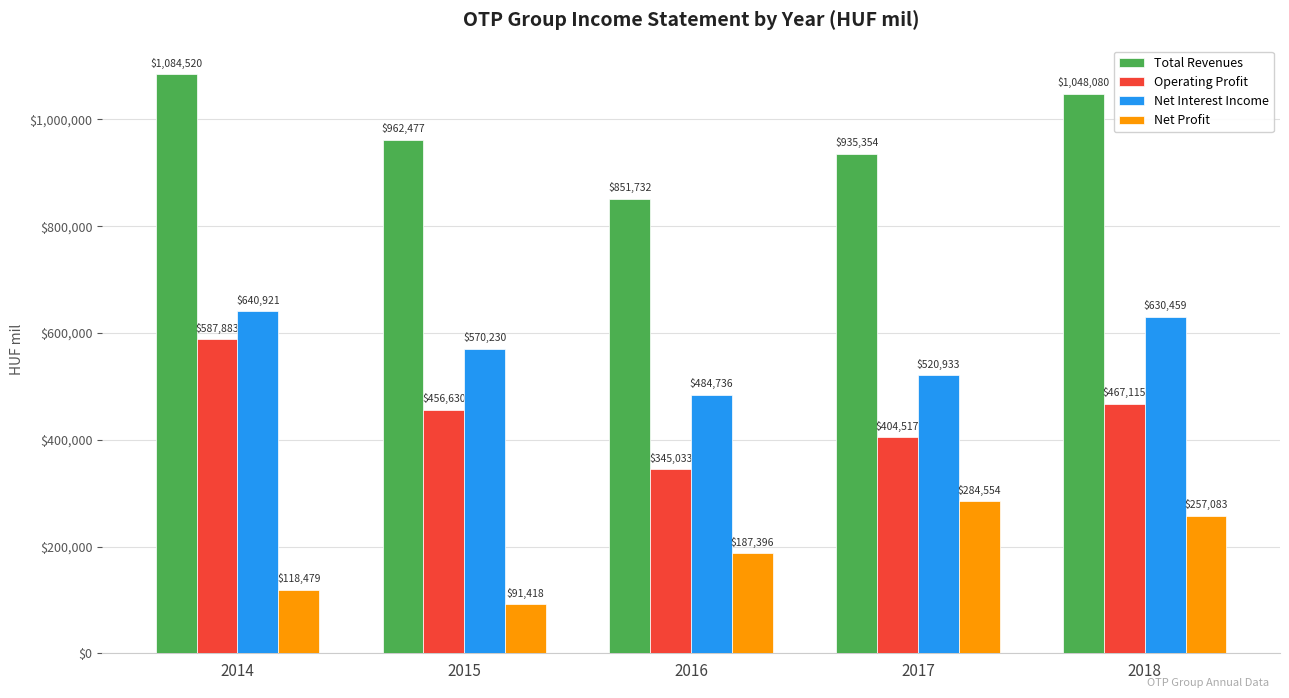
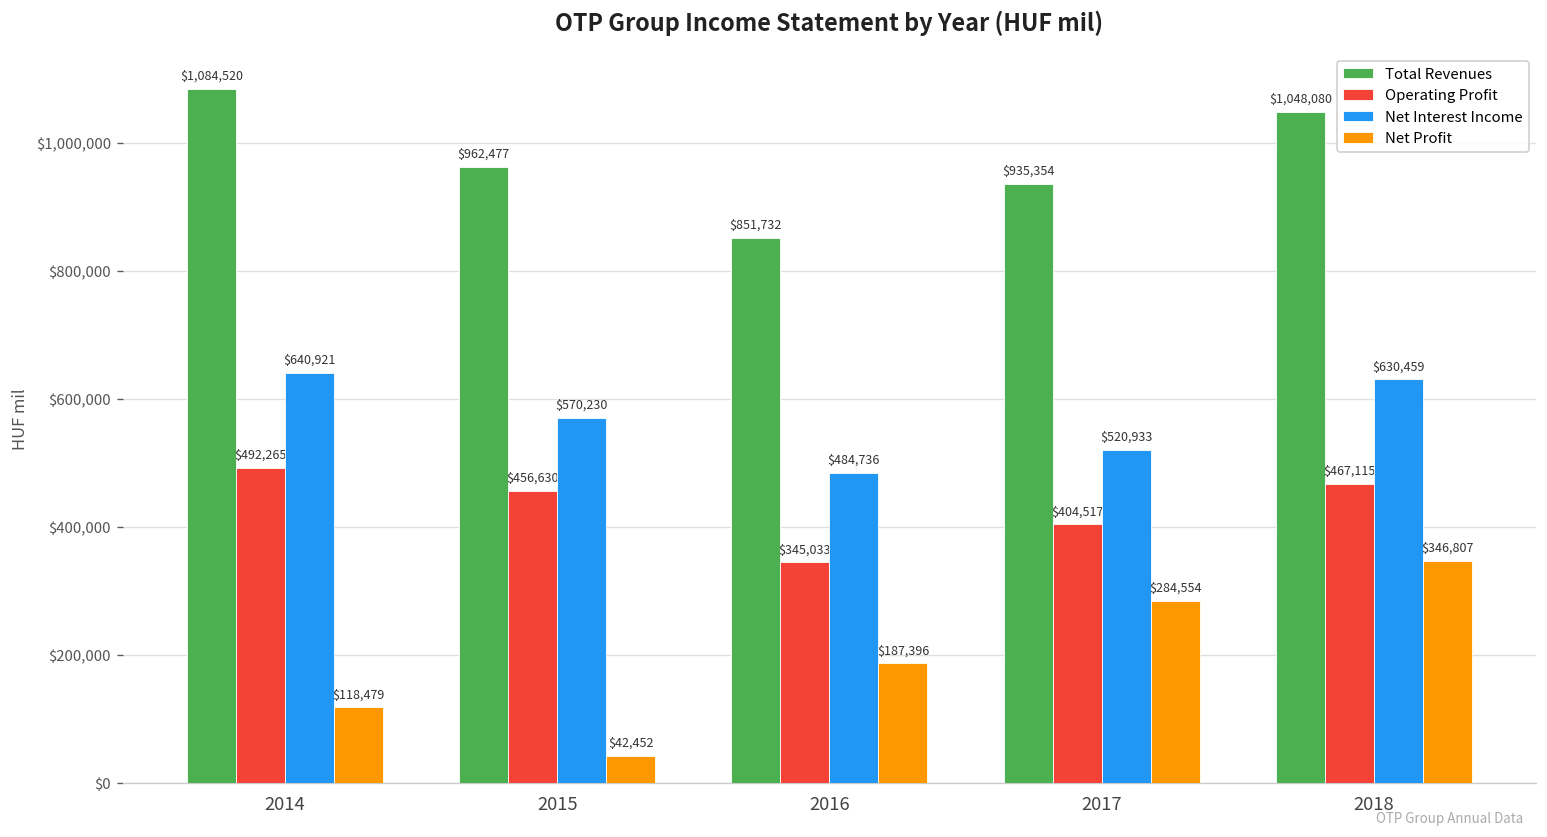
Operating Profit, 2014: $587,883 -> $492,265
Net Profit, 2015: $91,418 -> $42,452
Net Profit, 2018: $257,083 -> $346,807
